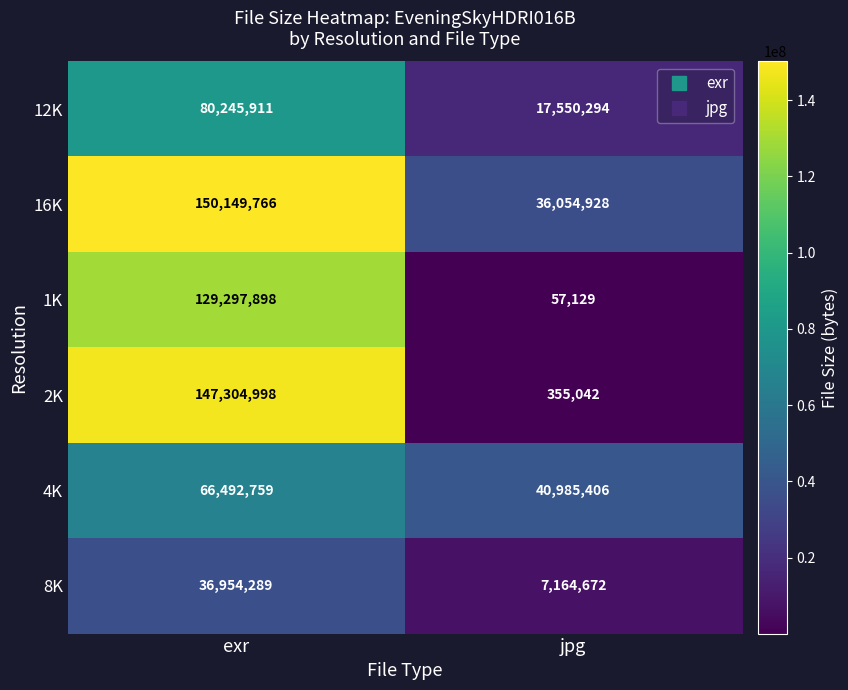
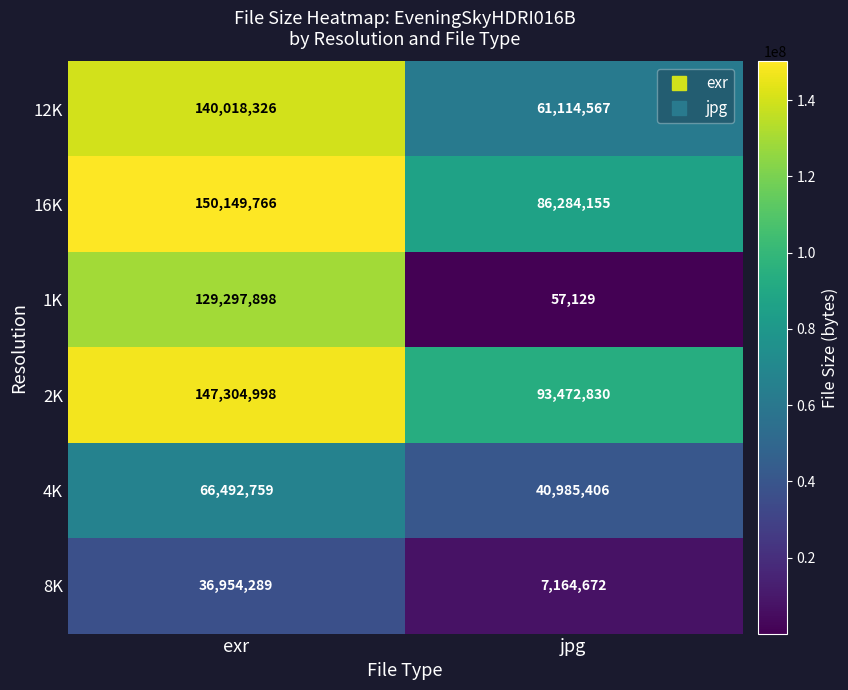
12K, exr: 80,245,911 -> 140,018,326
12K, jpg: 17,550,294 -> 61,114,567
16K, jpg: 36,054,928 -> 86,284,155
2K, jpg: 355,042 -> 93,472,830
